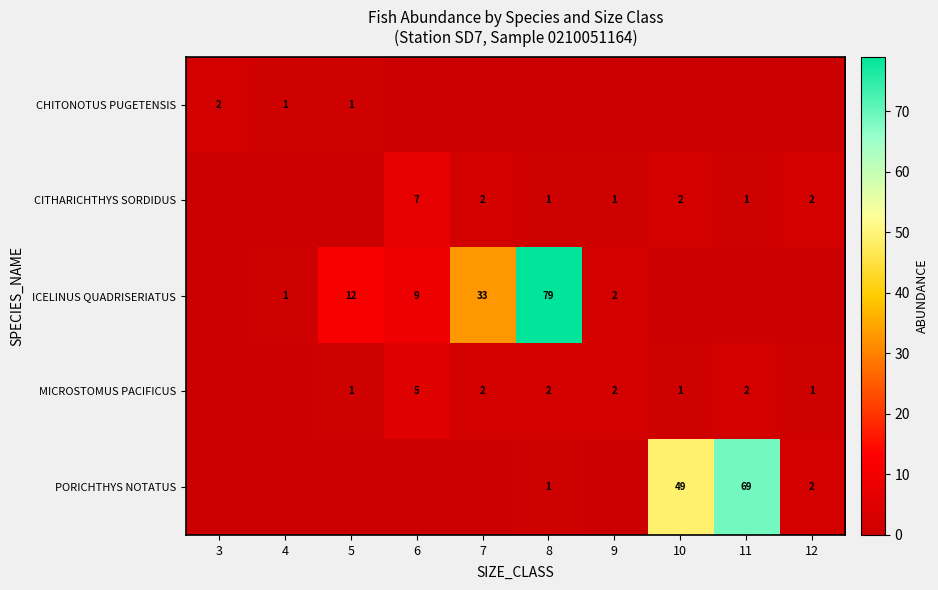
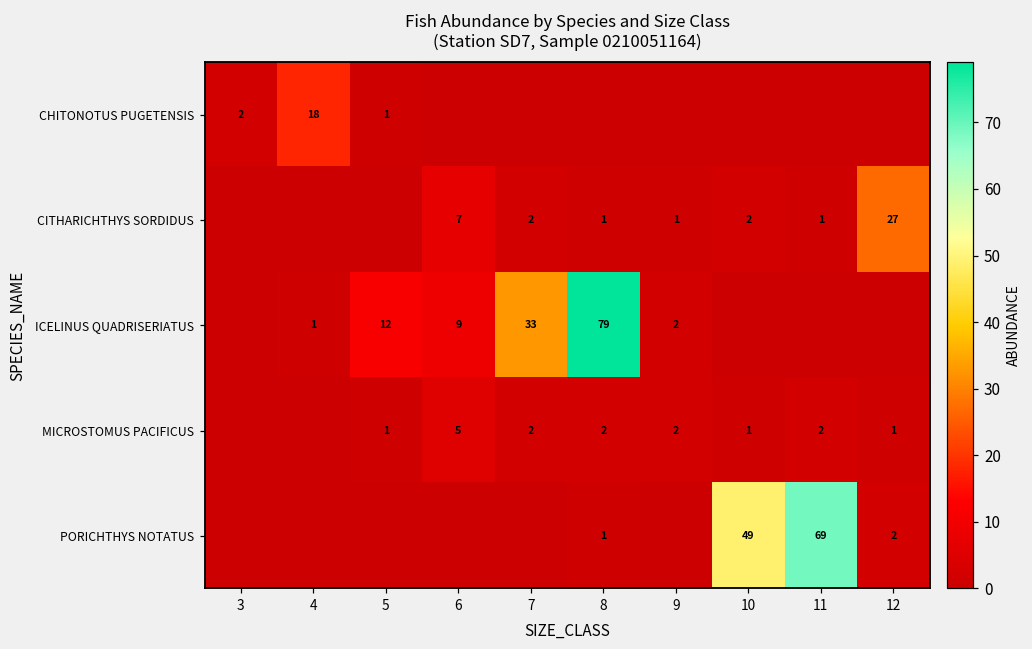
CHITONOTUS PUGETENSIS, 4: 1 -> 18
CITHARICHTHYS SORDIDUS, 12: 2 -> 27
